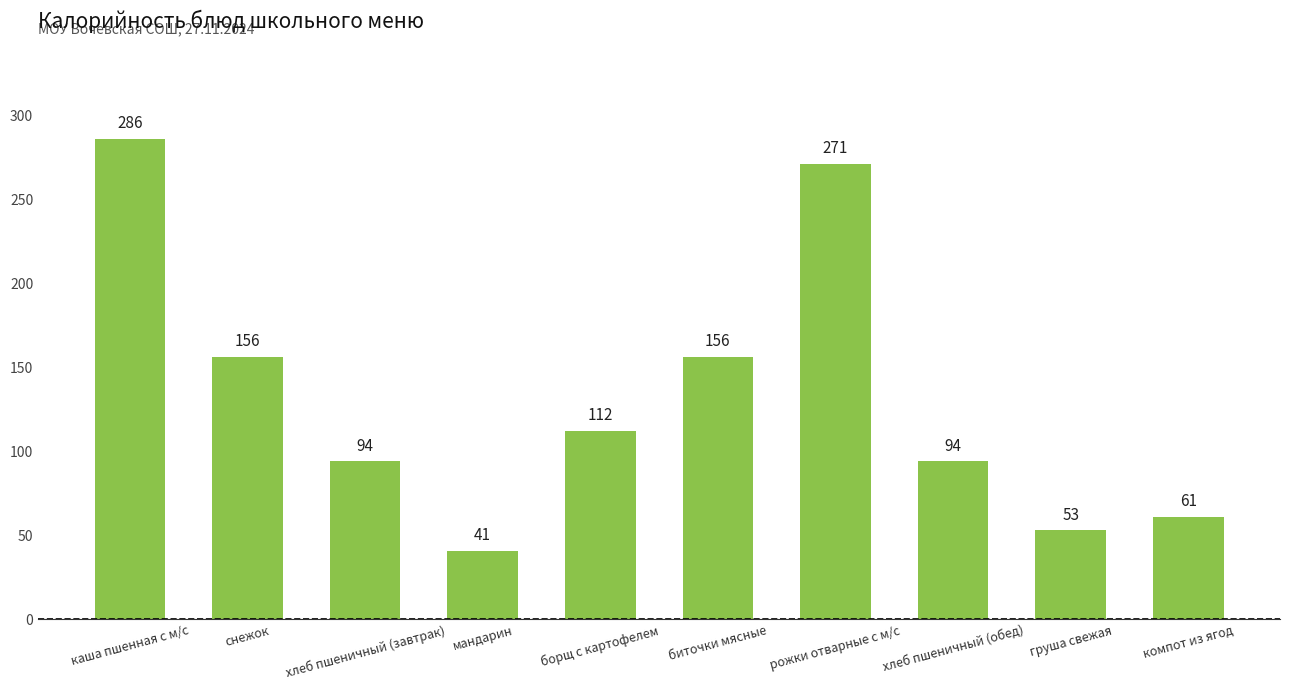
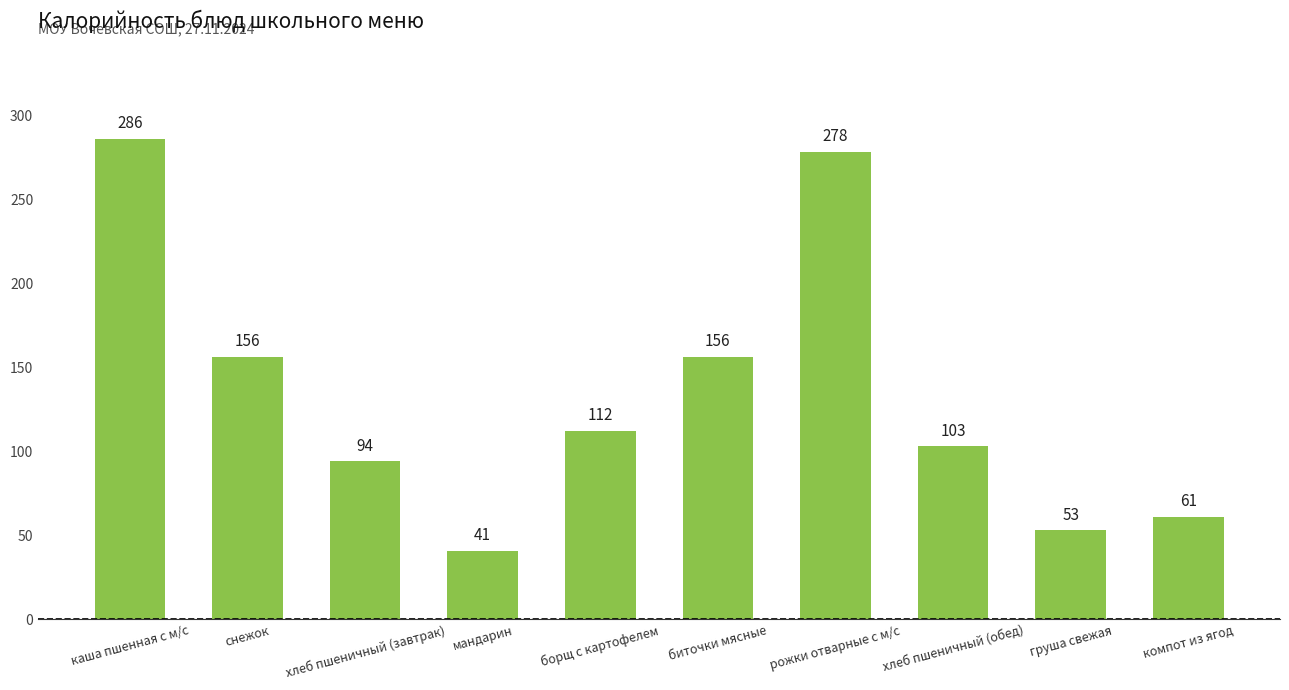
рожки отварные с м/с: 271 -> 278
хлеб пшеничный (обед): 94 -> 103
